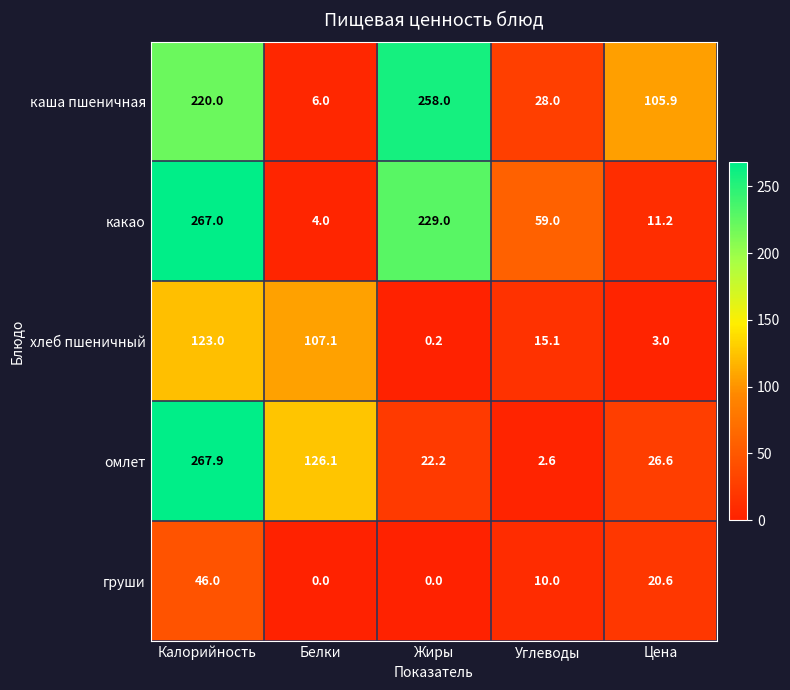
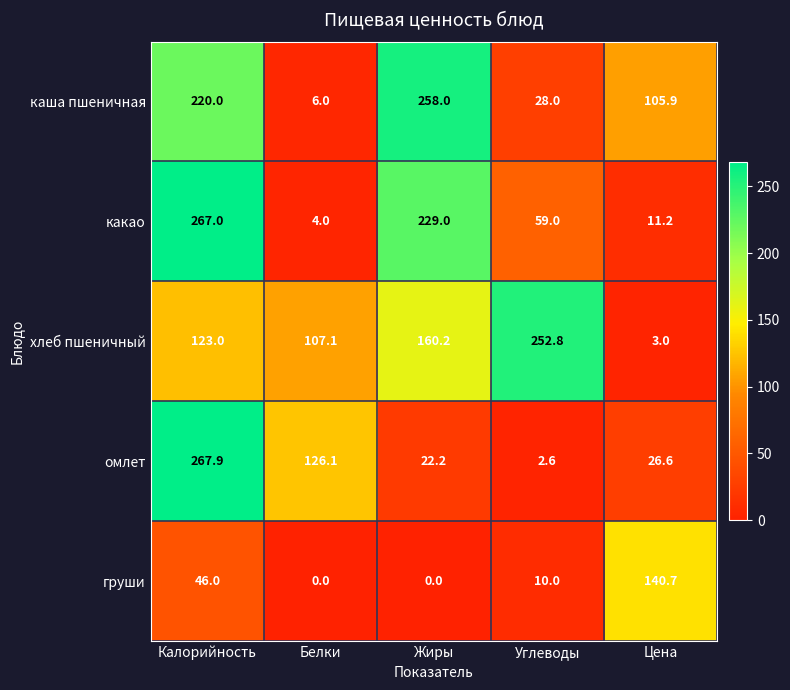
хлеб пшеничный, Жиры: 0.2 -> 160.2
хлеб пшеничный, Углеводы: 15.1 -> 252.8
груши, Цена: 20.6 -> 140.7
